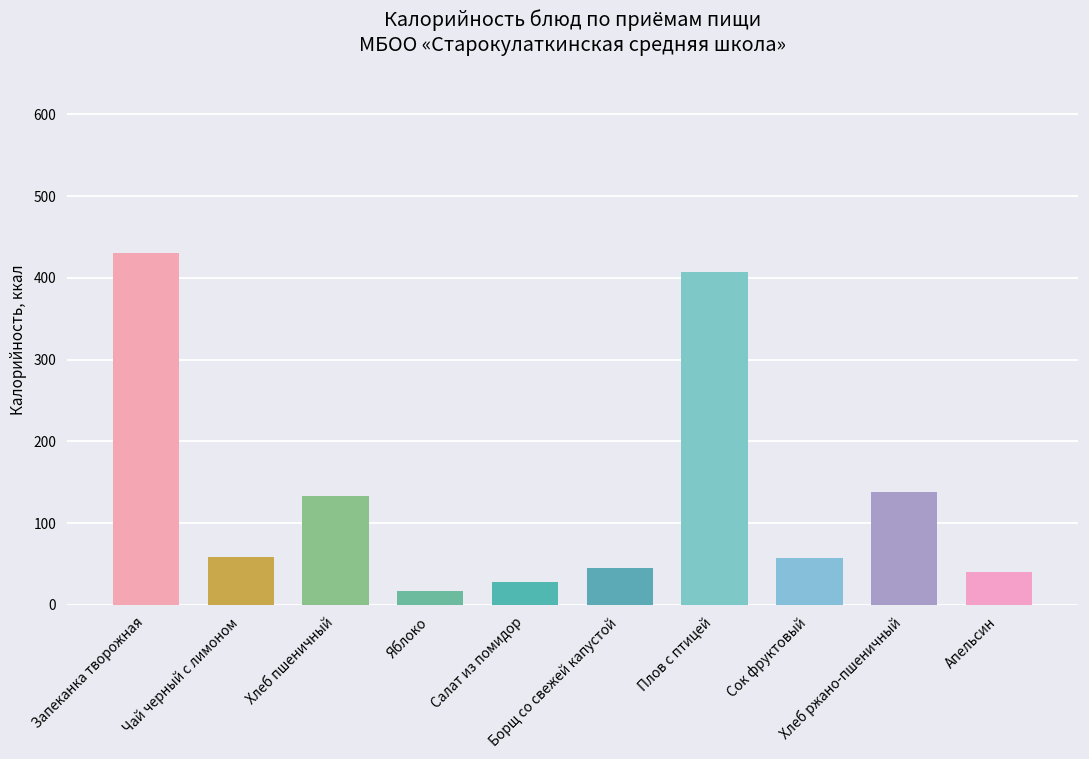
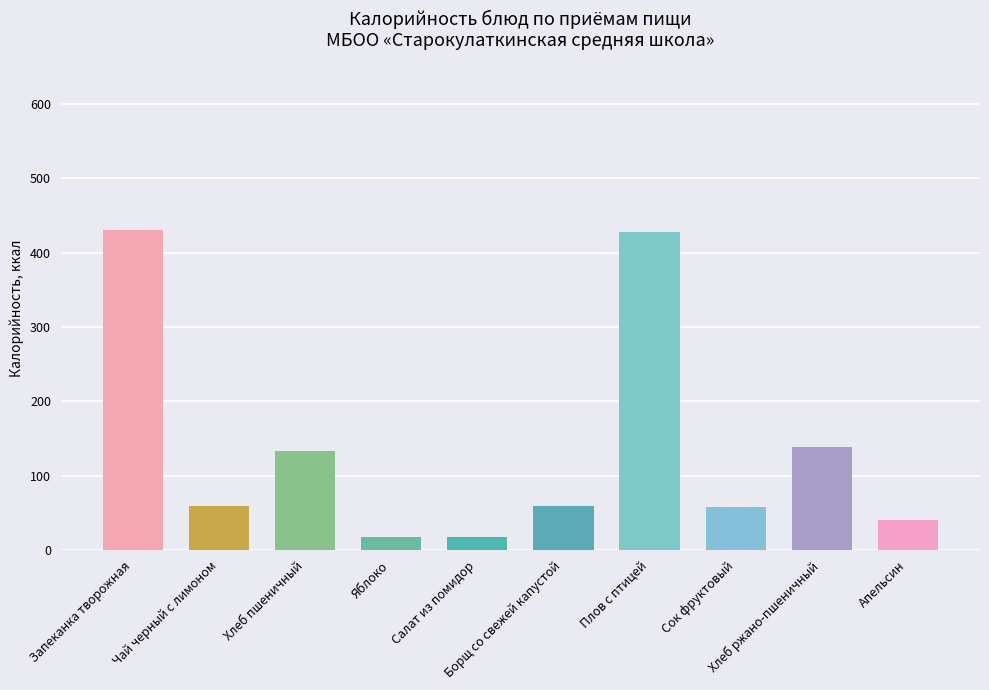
Салат из помидор: 30 -> 20
Борщ со свежей капустой: 50 -> 60
Плов с птицей: 410 -> 430
